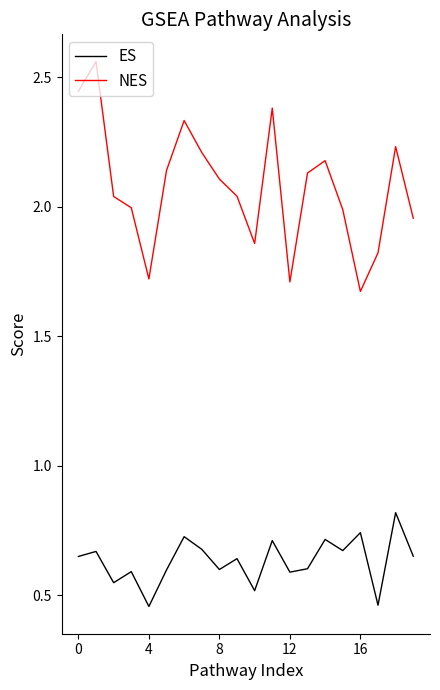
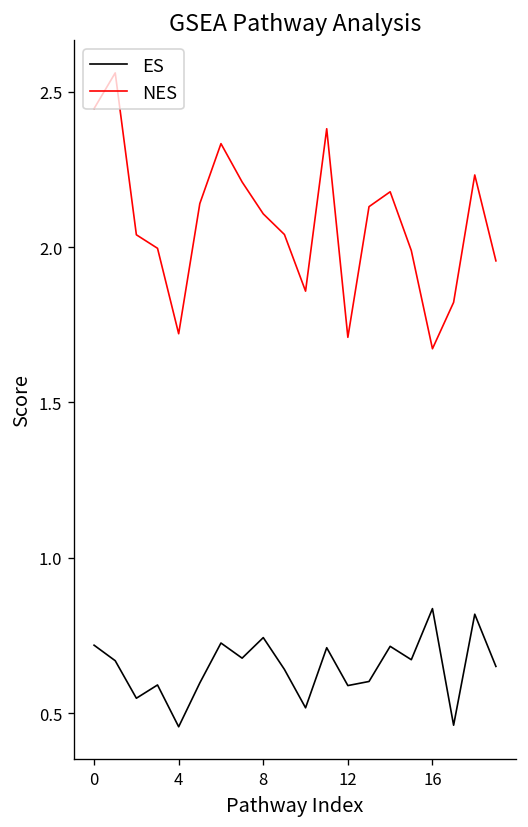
ES, 0: 0.65 -> 0.72
ES, 8: 0.60 -> 0.74
ES, 16: 0.74 -> 0.84
